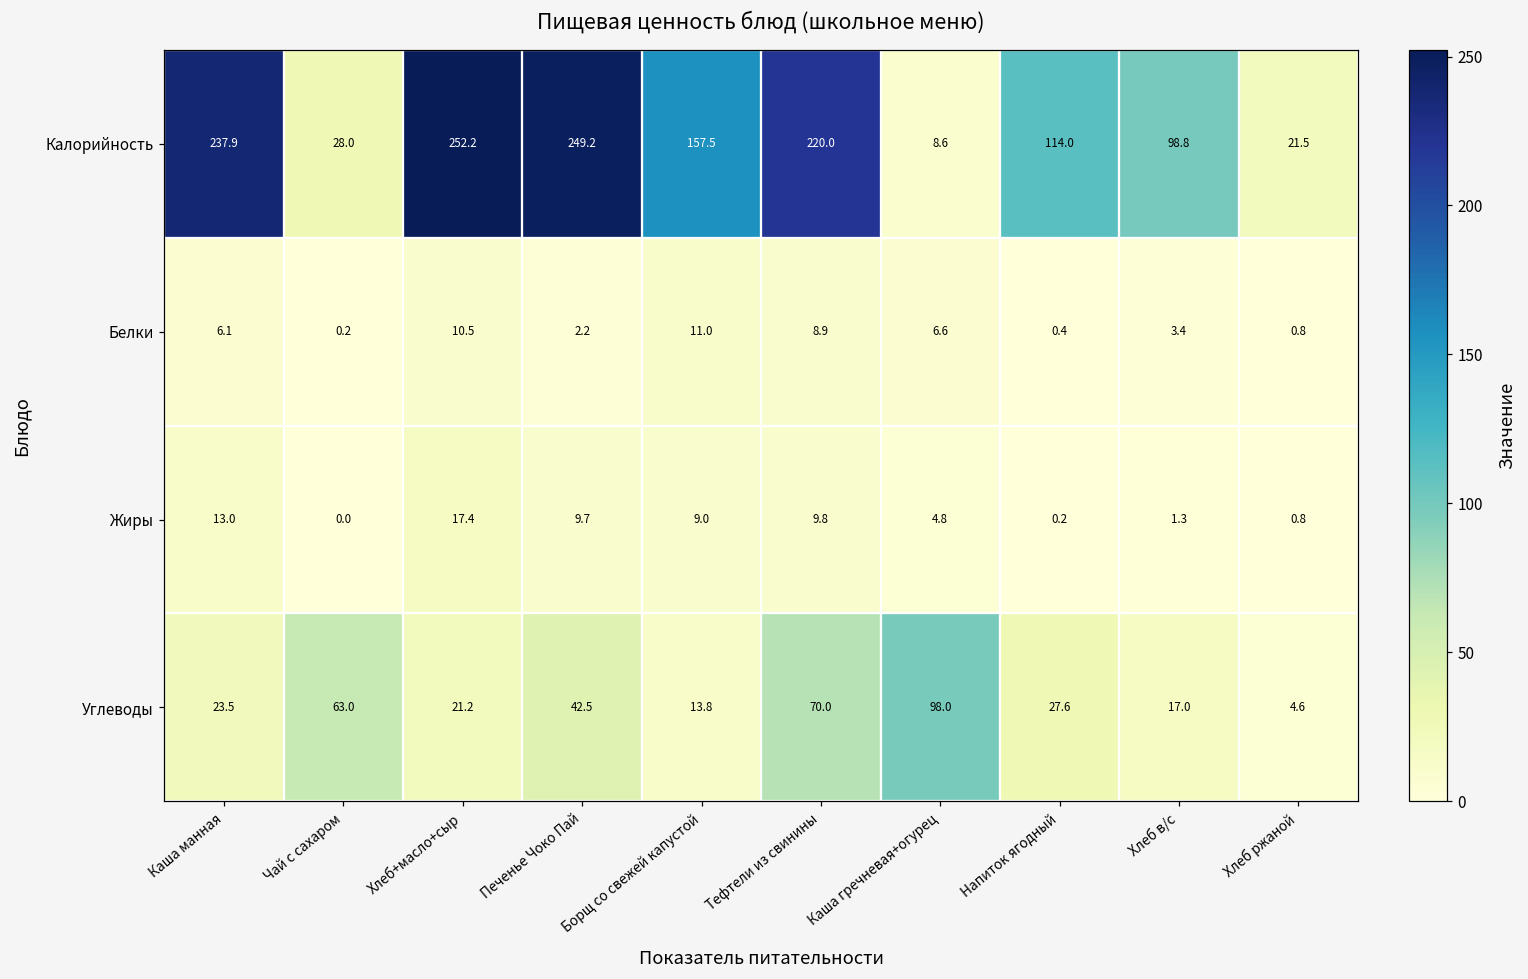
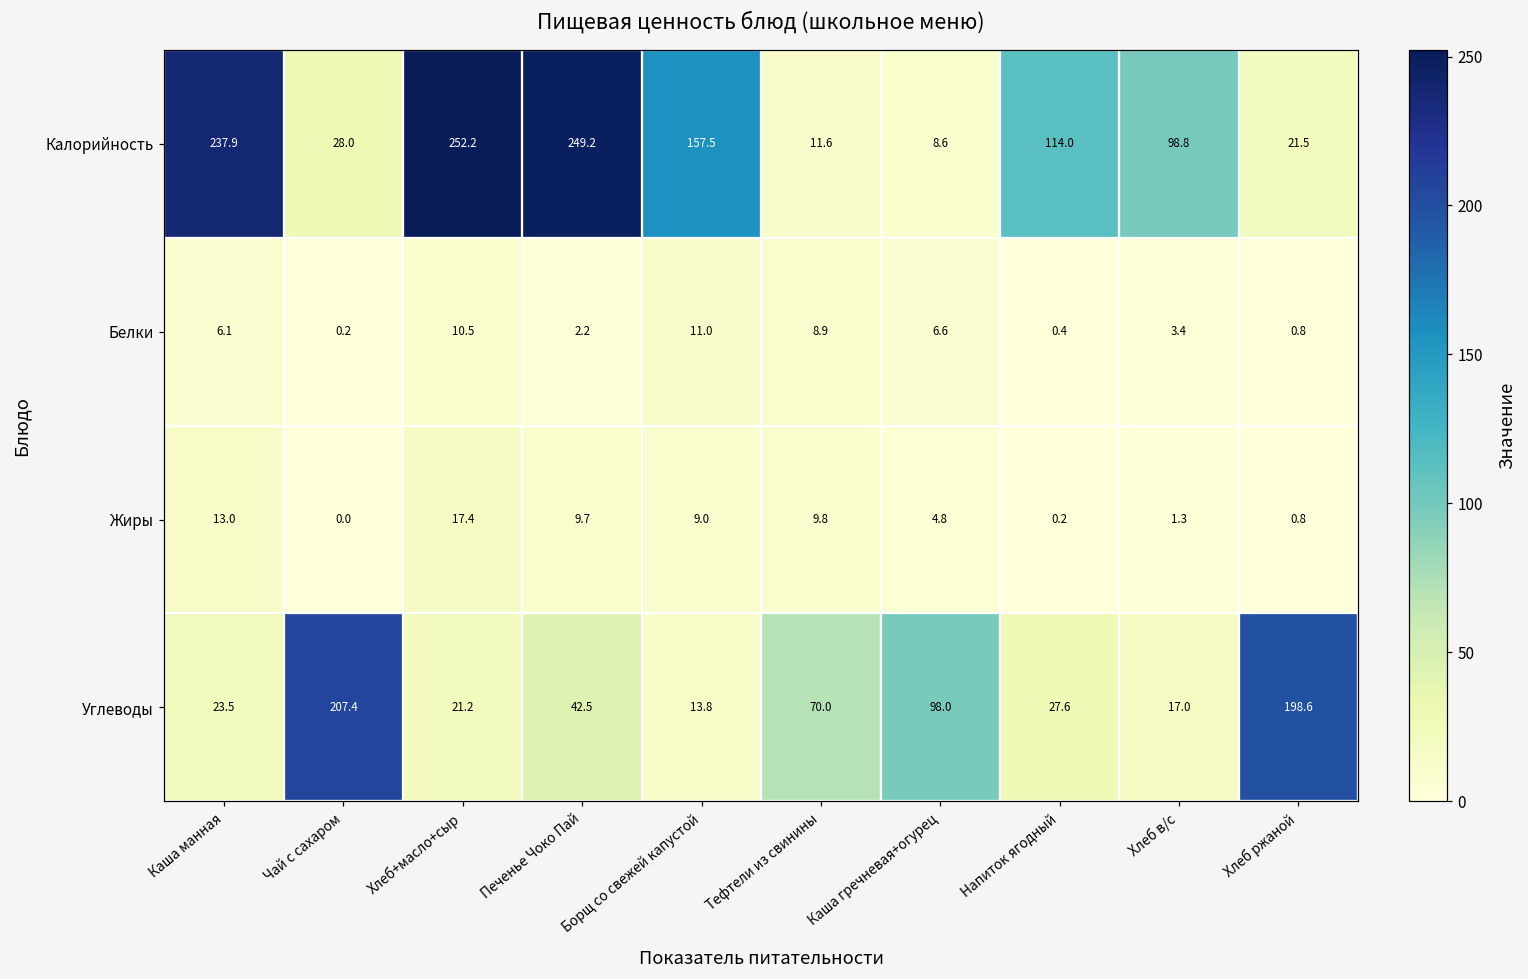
Калорийность, Тефтели из свинины: 220.0 -> 11.6
Углеводы, Чай с сахаром: 63.0 -> 207.4
Углеводы, Хлеб ржаной: 4.6 -> 198.6
